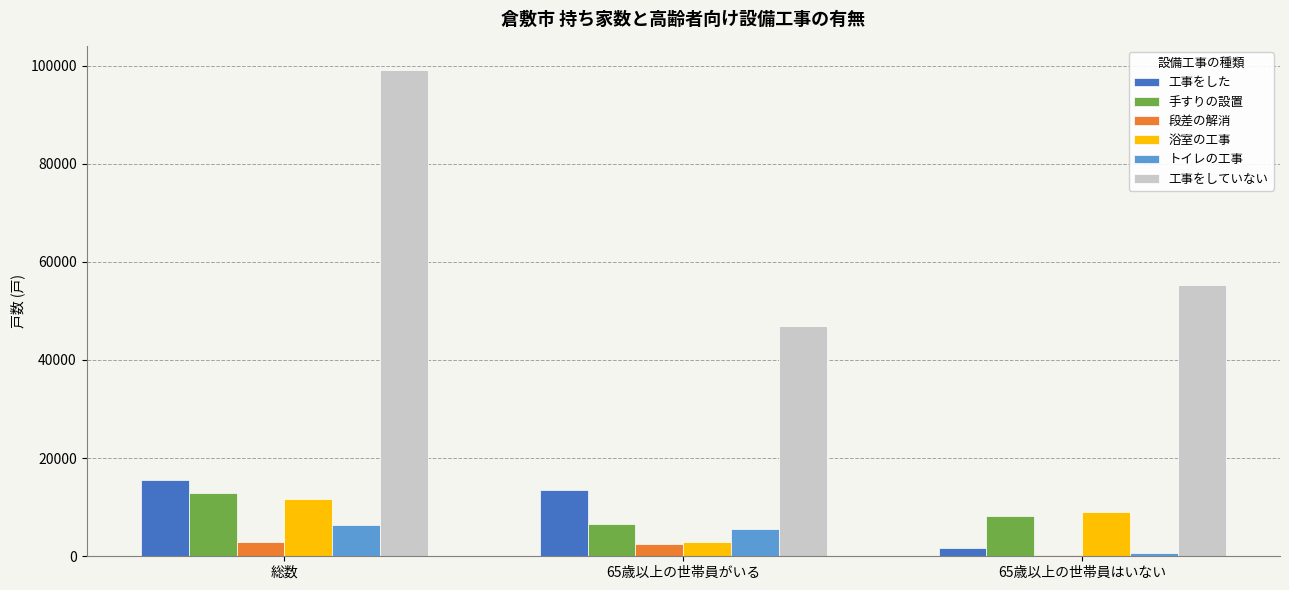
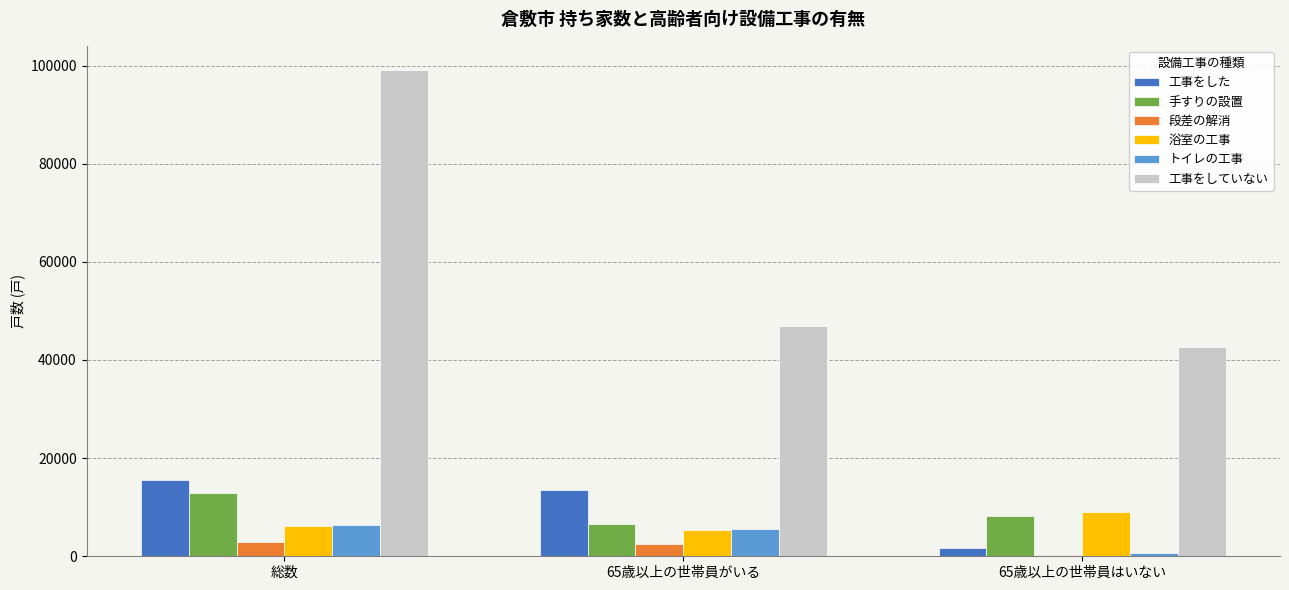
浴室の工事, 総数: 12000 -> 6000
浴室の工事, 65歳以上の世帯員がいる: 3000 -> 5000
工事をしていない, 65歳以上の世帯員はいない: 55000 -> 43000
